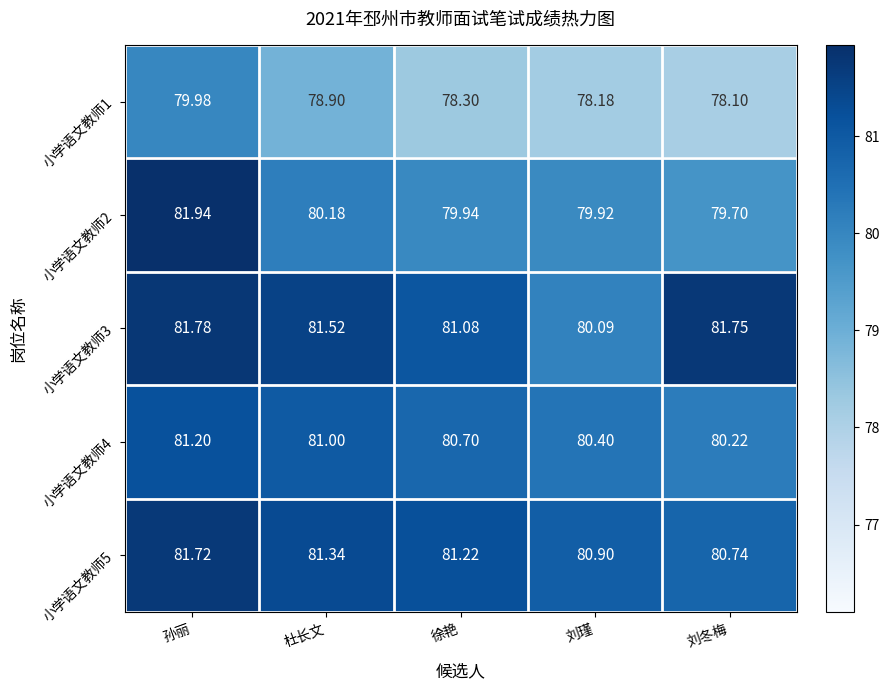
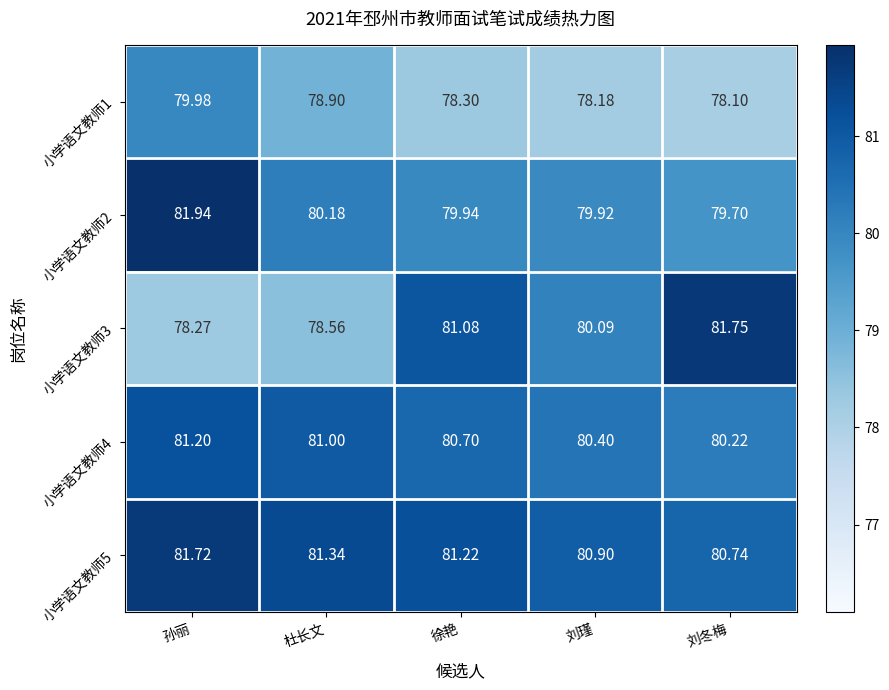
小学语文教师3, 孙丽: 81.78 -> 78.27
小学语文教师3, 杜长文: 81.52 -> 78.56
